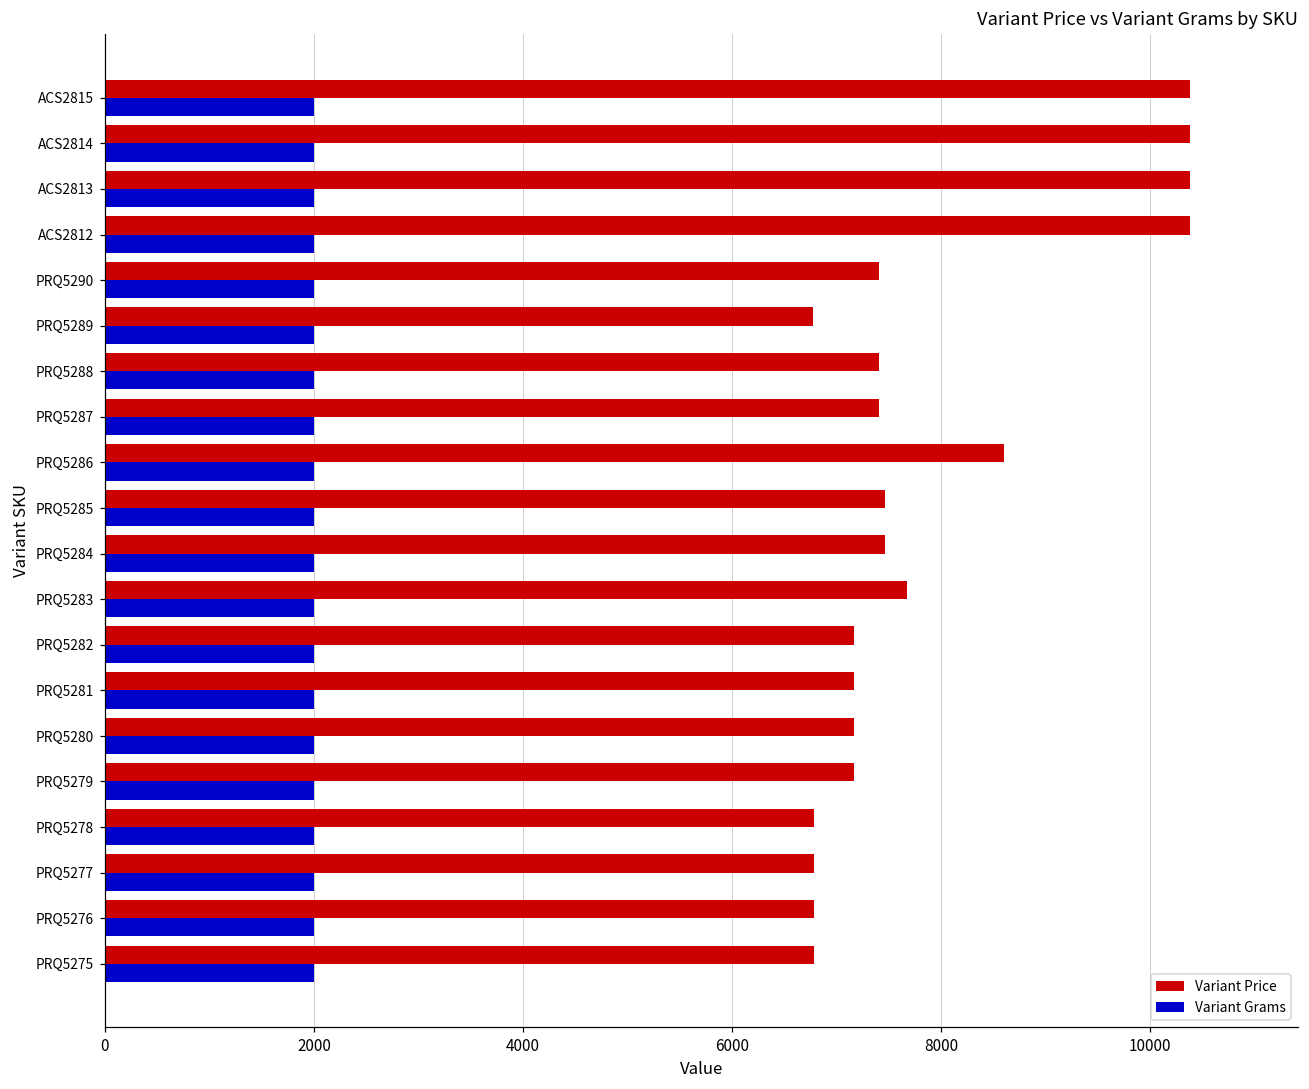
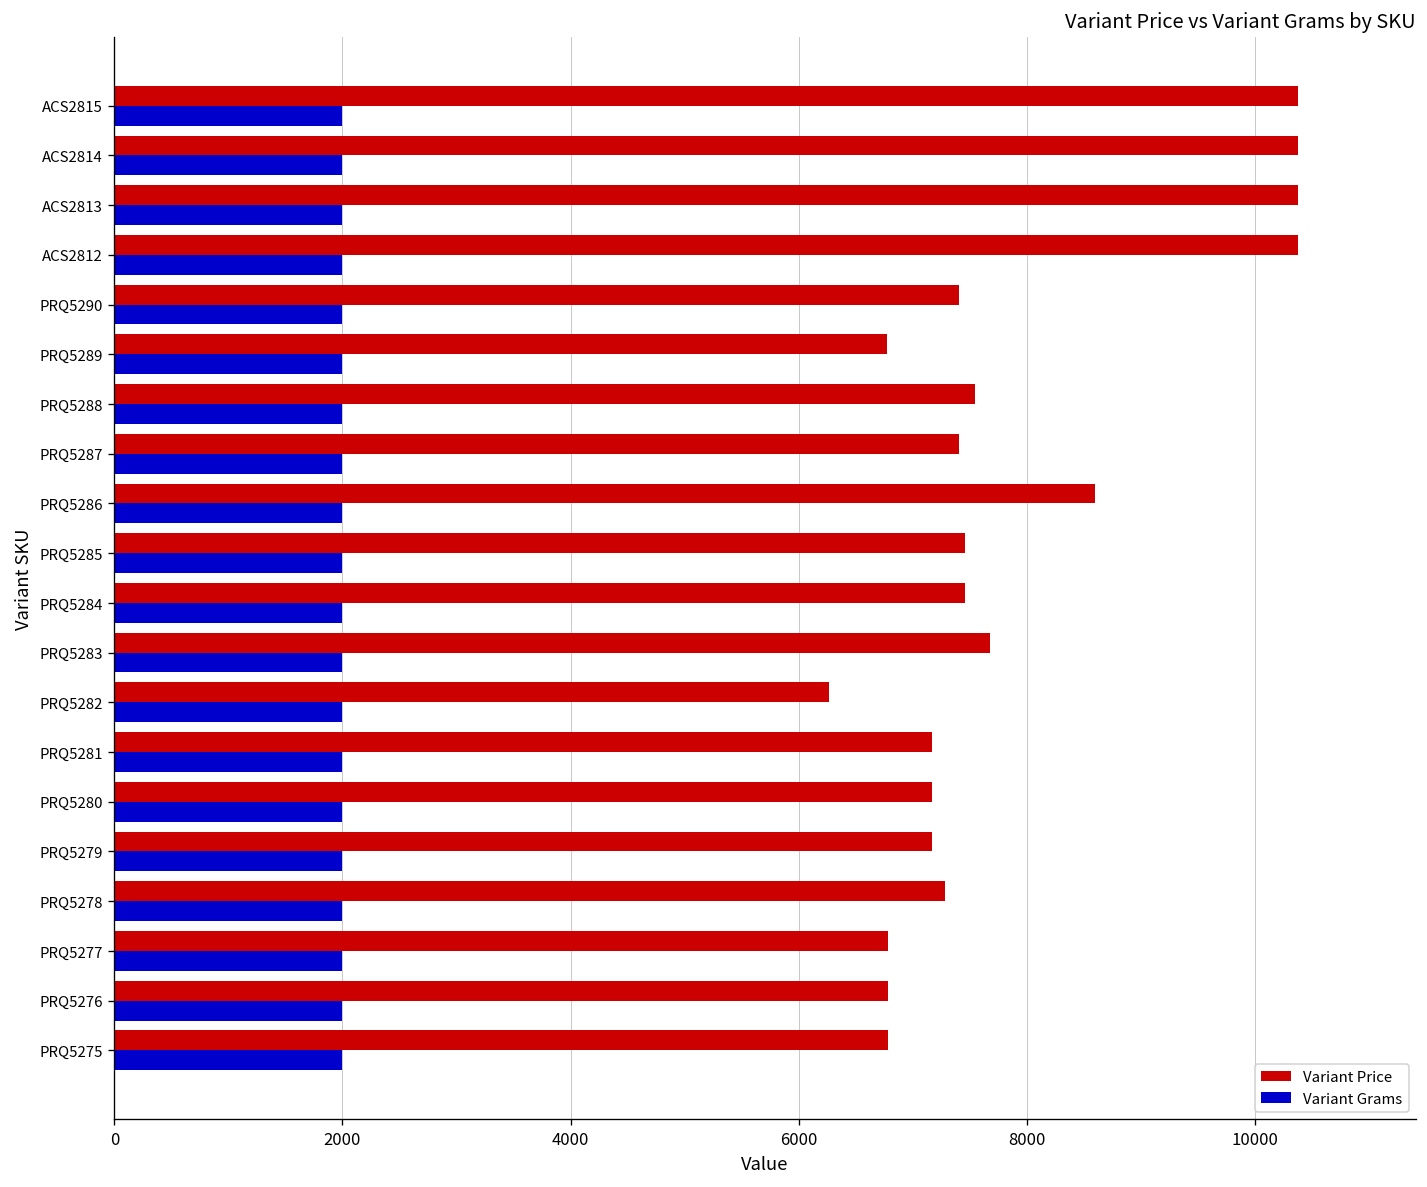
Variant Price, PRQ5288: 7400 -> 7500
Variant Price, PRQ5282: 7200 -> 6300
Variant Price, PRQ5278: 6800 -> 7300
